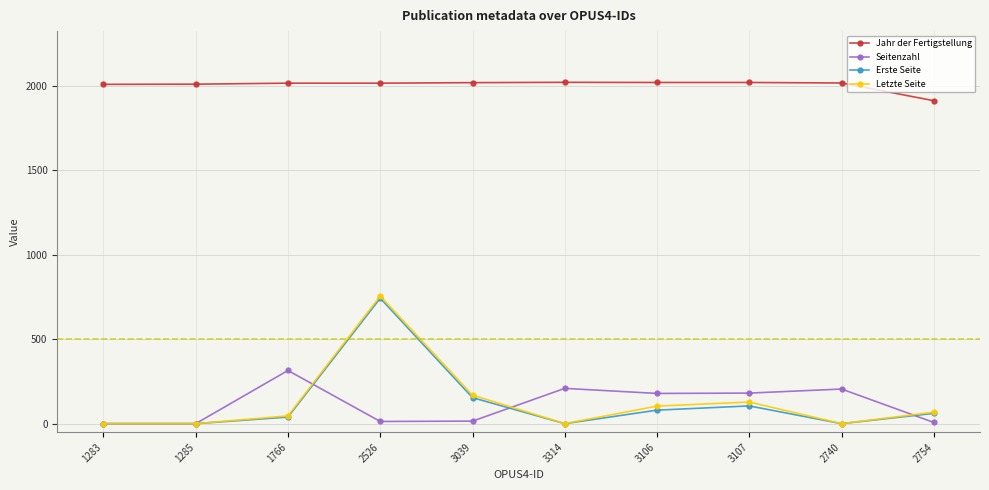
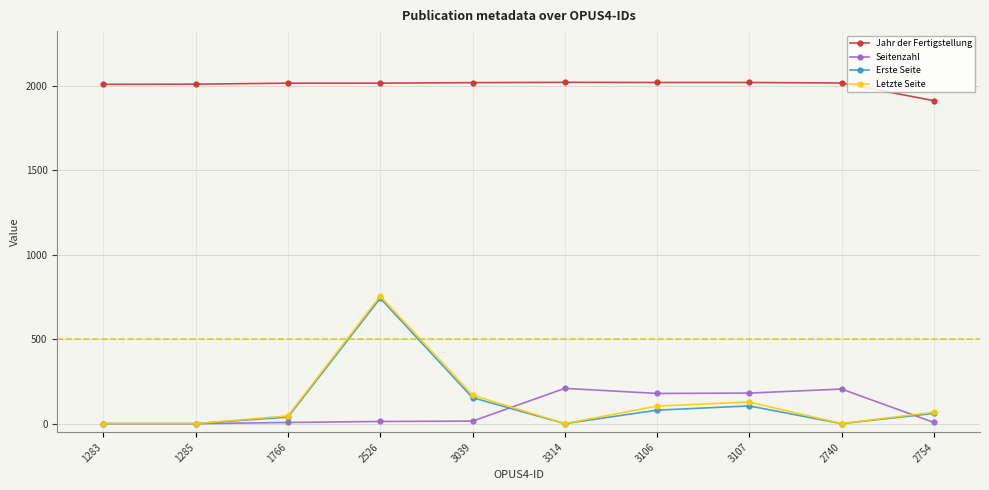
Seitenzahl, 1766: 320 -> 10
